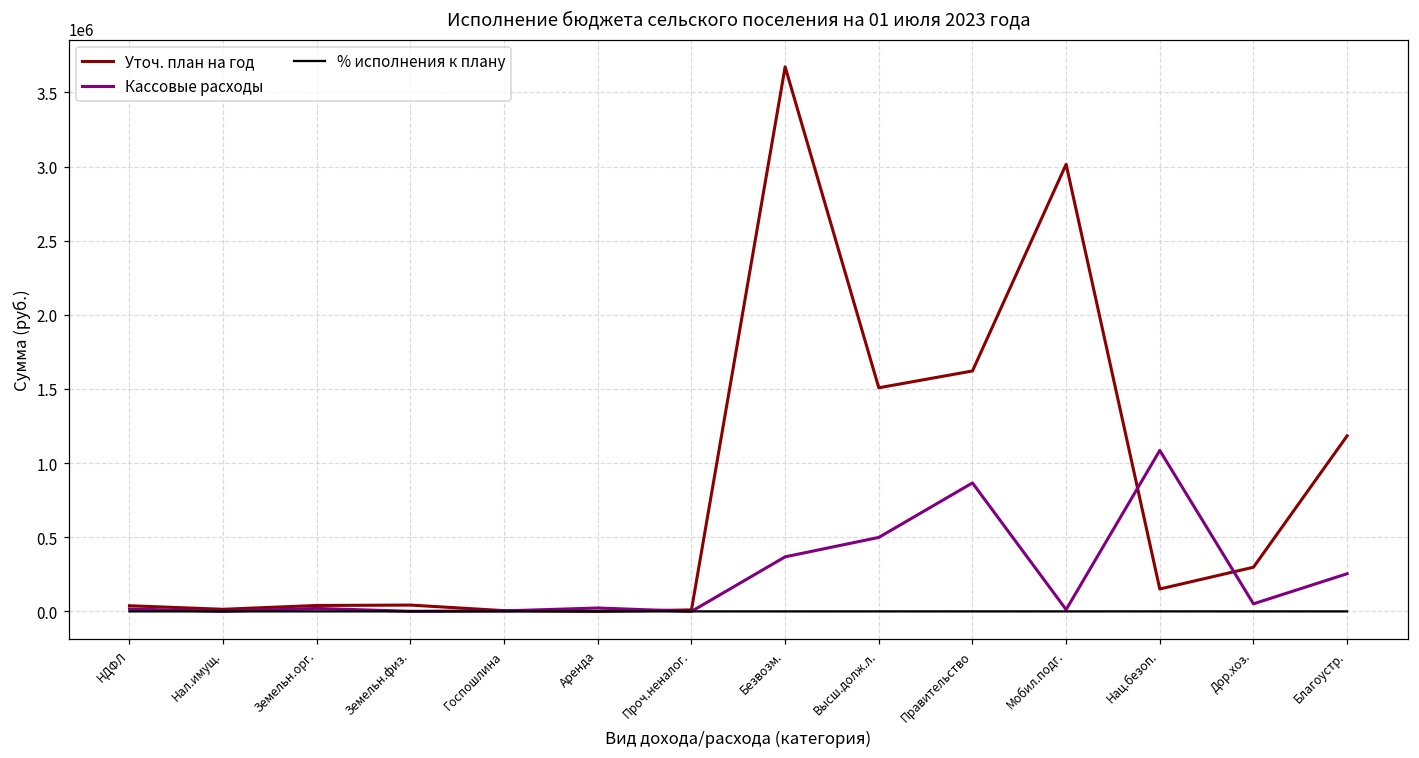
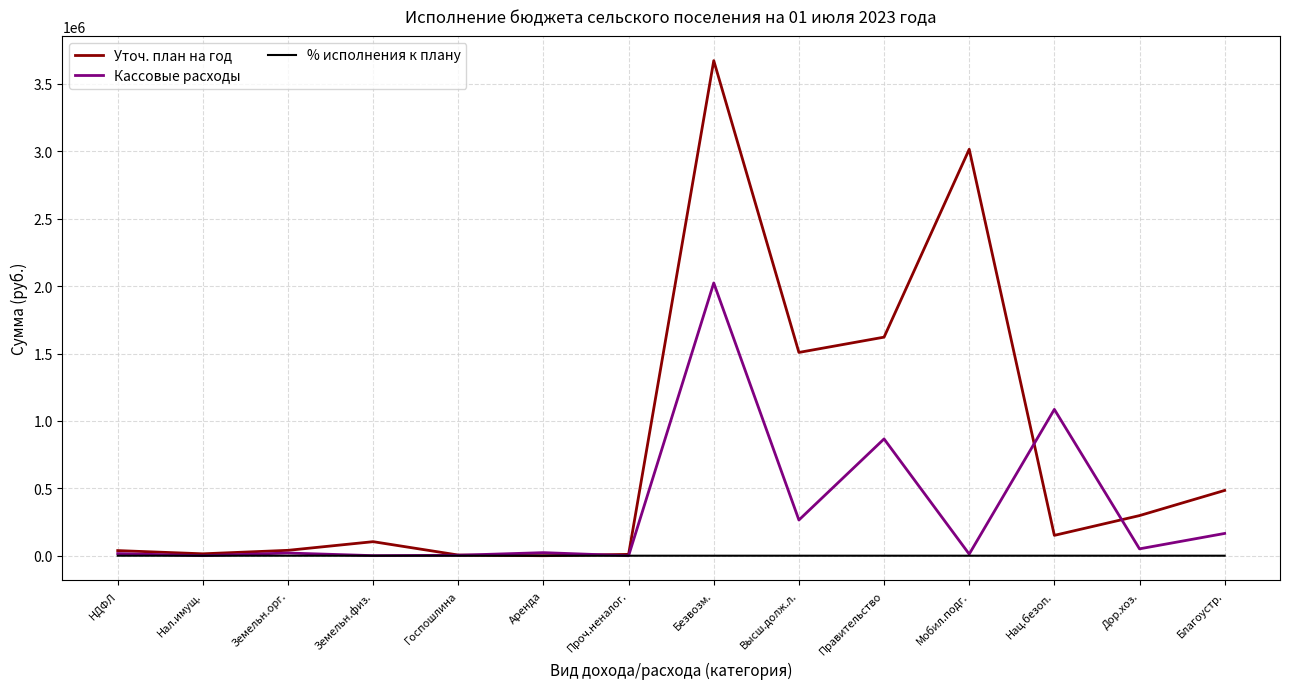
Уточ. план на год, Земельн.физ.: 40000 -> 100000
Кассовые расходы, Безвозм.: 370000 -> 2020000
Кассовые расходы, Высш.долж.л.: 500000 -> 260000
Уточ. план на год, Благоустр.: 1180000 -> 480000
Кассовые расходы, Благоустр.: 250000 -> 170000
